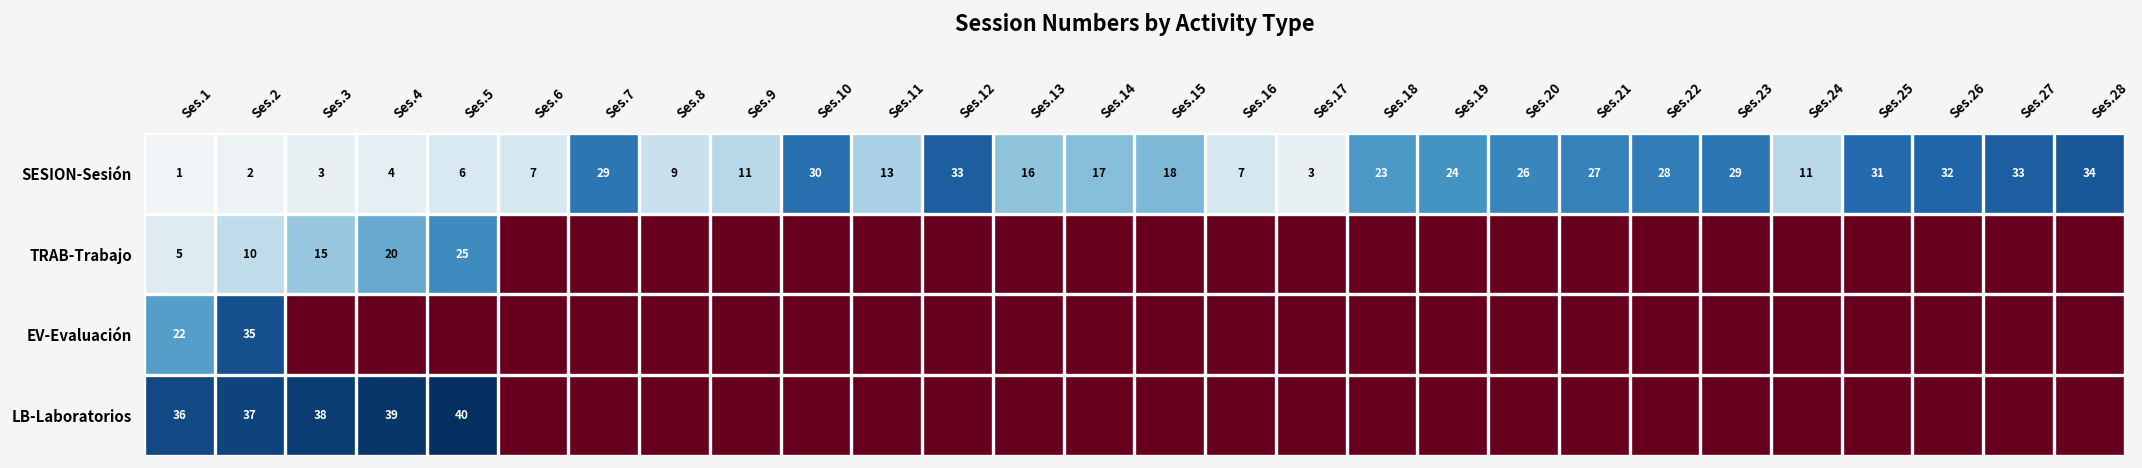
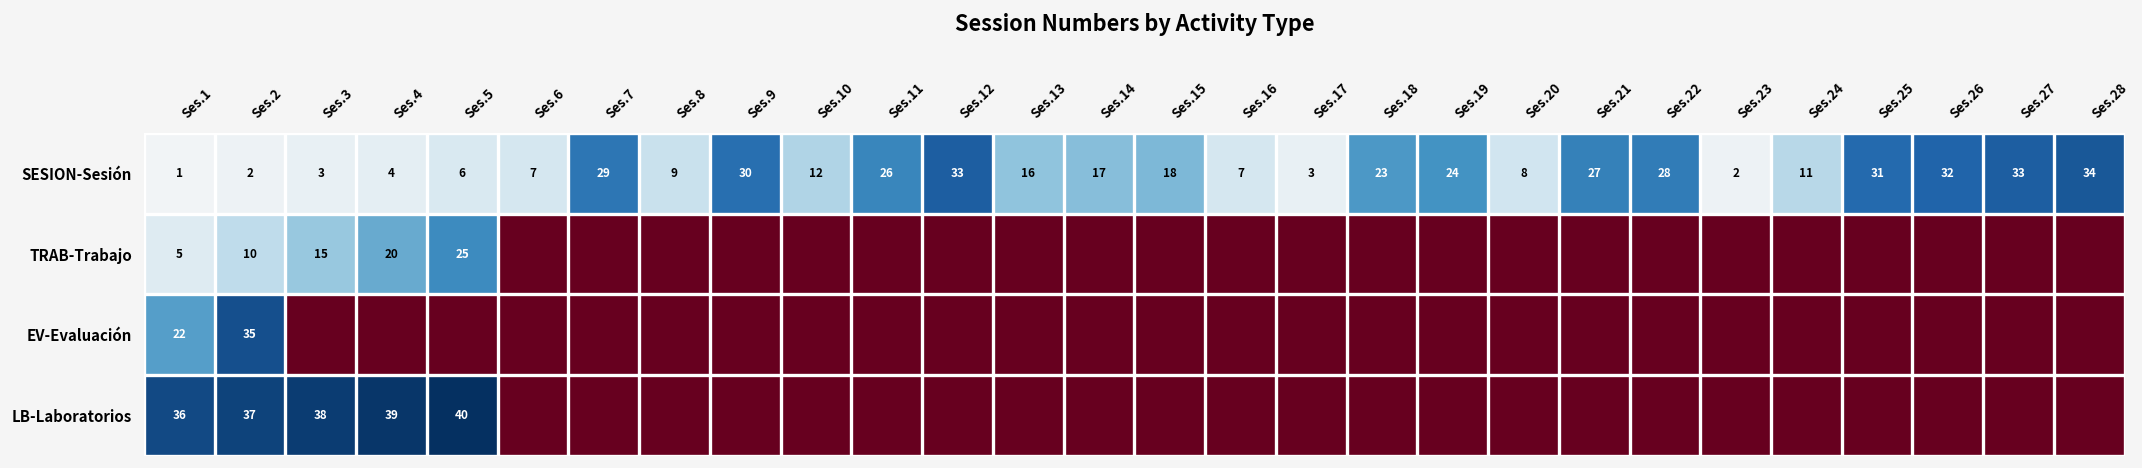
SESION-Sesión, Ses.9: 11 -> 30
SESION-Sesión, Ses.10: 30 -> 12
SESION-Sesión, Ses.11: 13 -> 26
SESION-Sesión, Ses.20: 26 -> 8
SESION-Sesión, Ses.23: 29 -> 2
